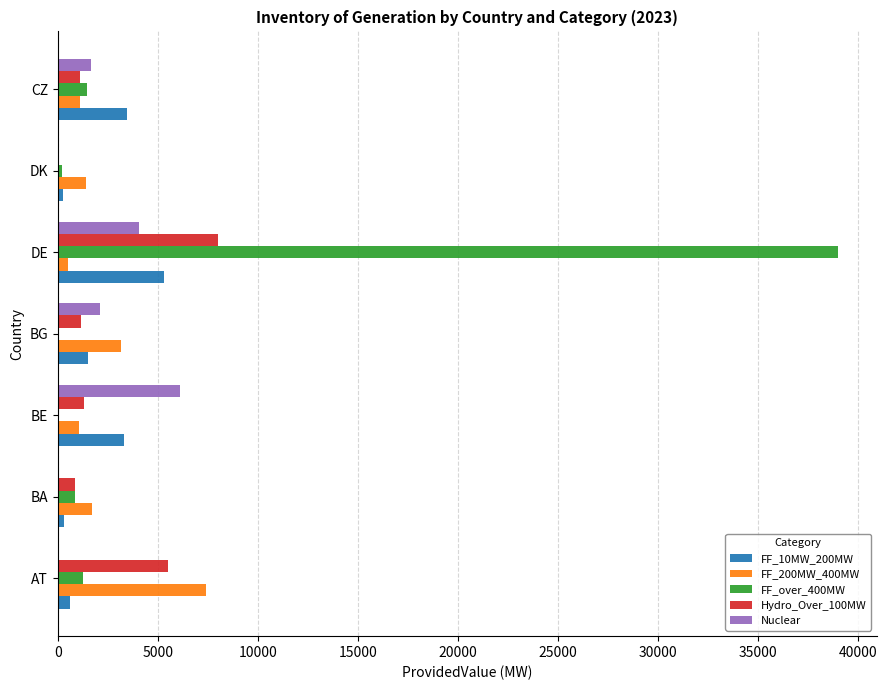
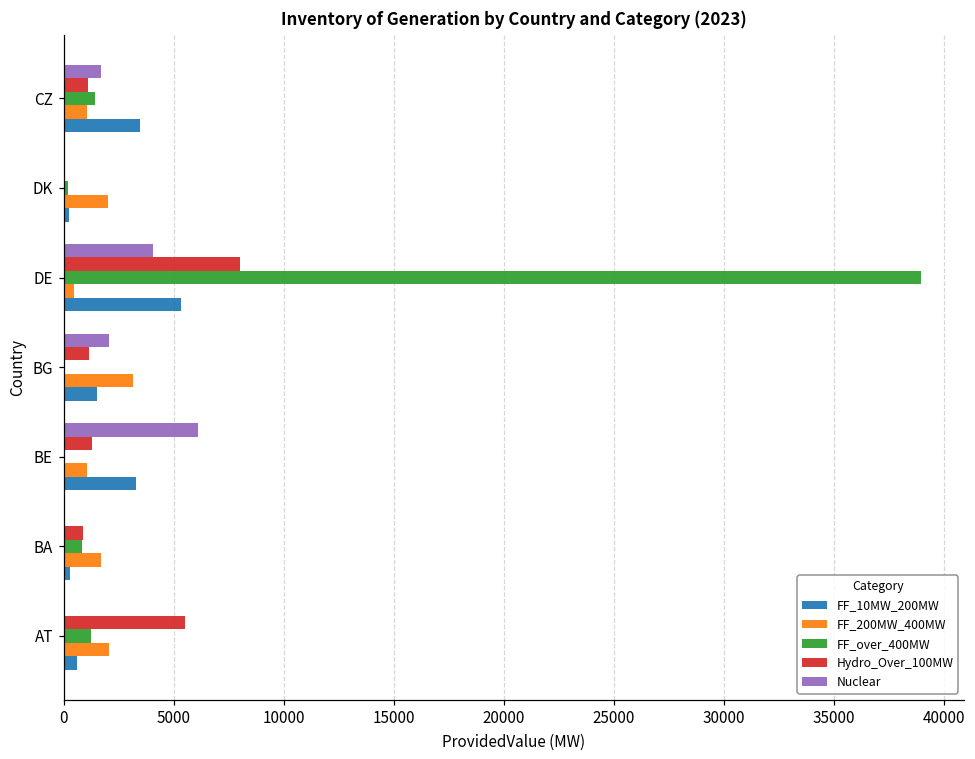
FF_200MW_400MW, DK: 1400 -> 2000
FF_200MW_400MW, AT: 7400 -> 2100
